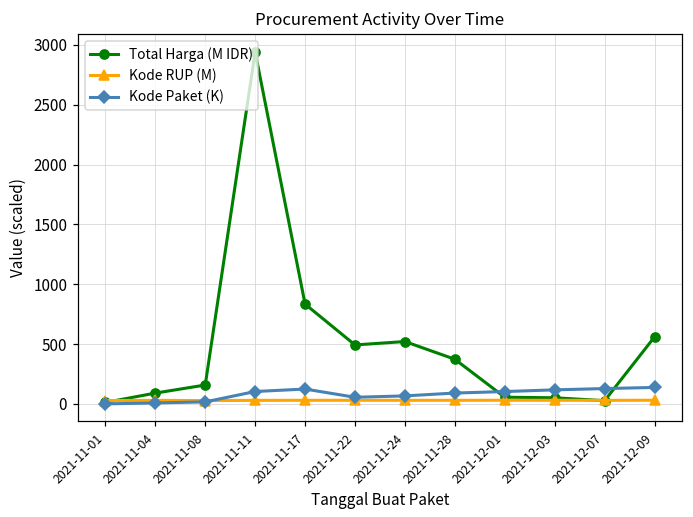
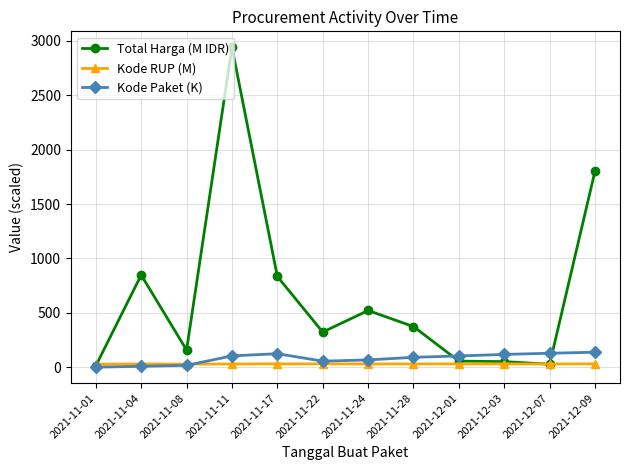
Total Harga (M IDR), 2021-11-04: 90 -> 850
Total Harga (M IDR), 2021-11-22: 490 -> 320
Total Harga (M IDR), 2021-12-09: 560 -> 1800
